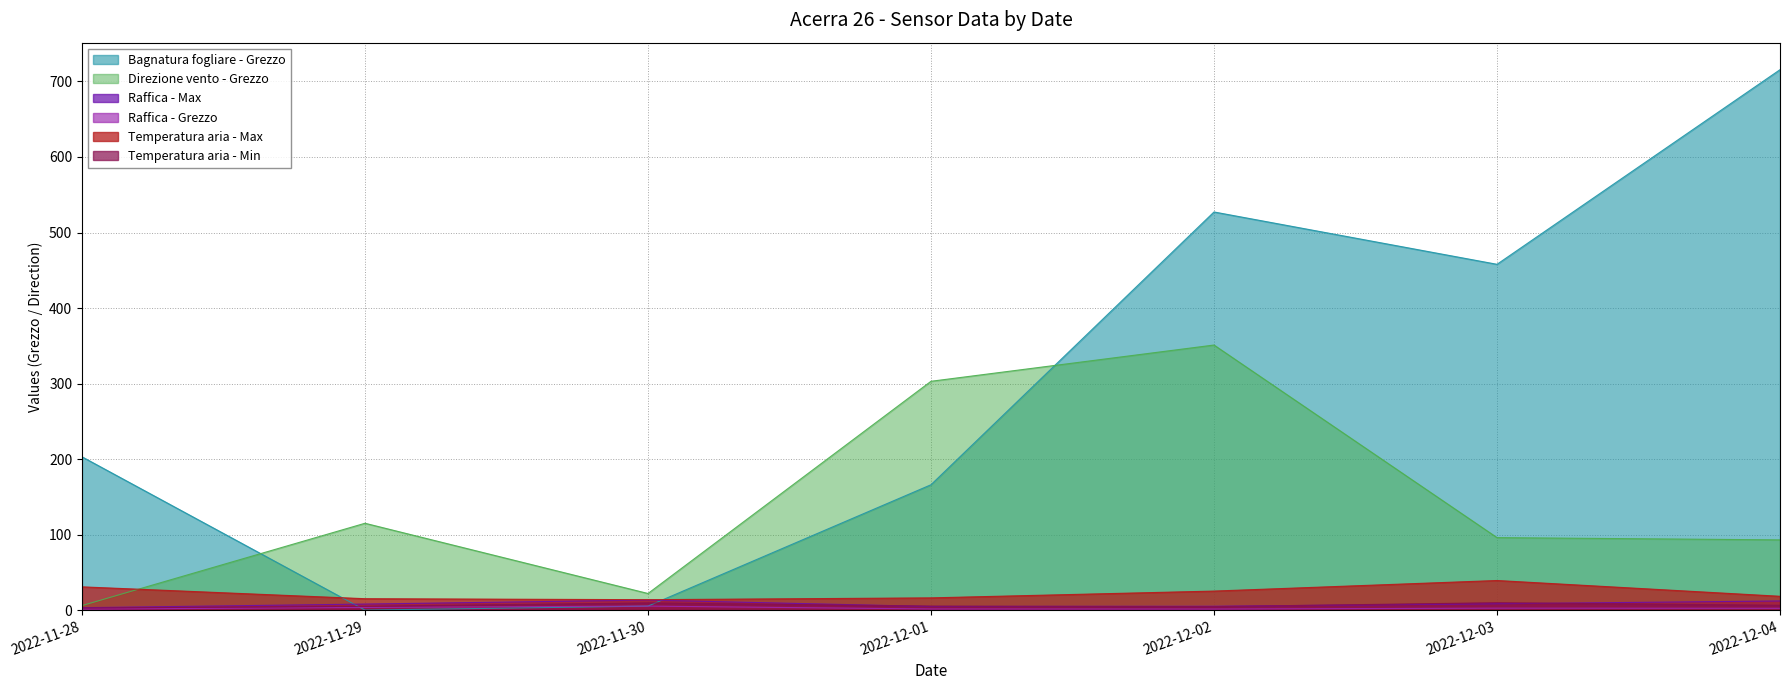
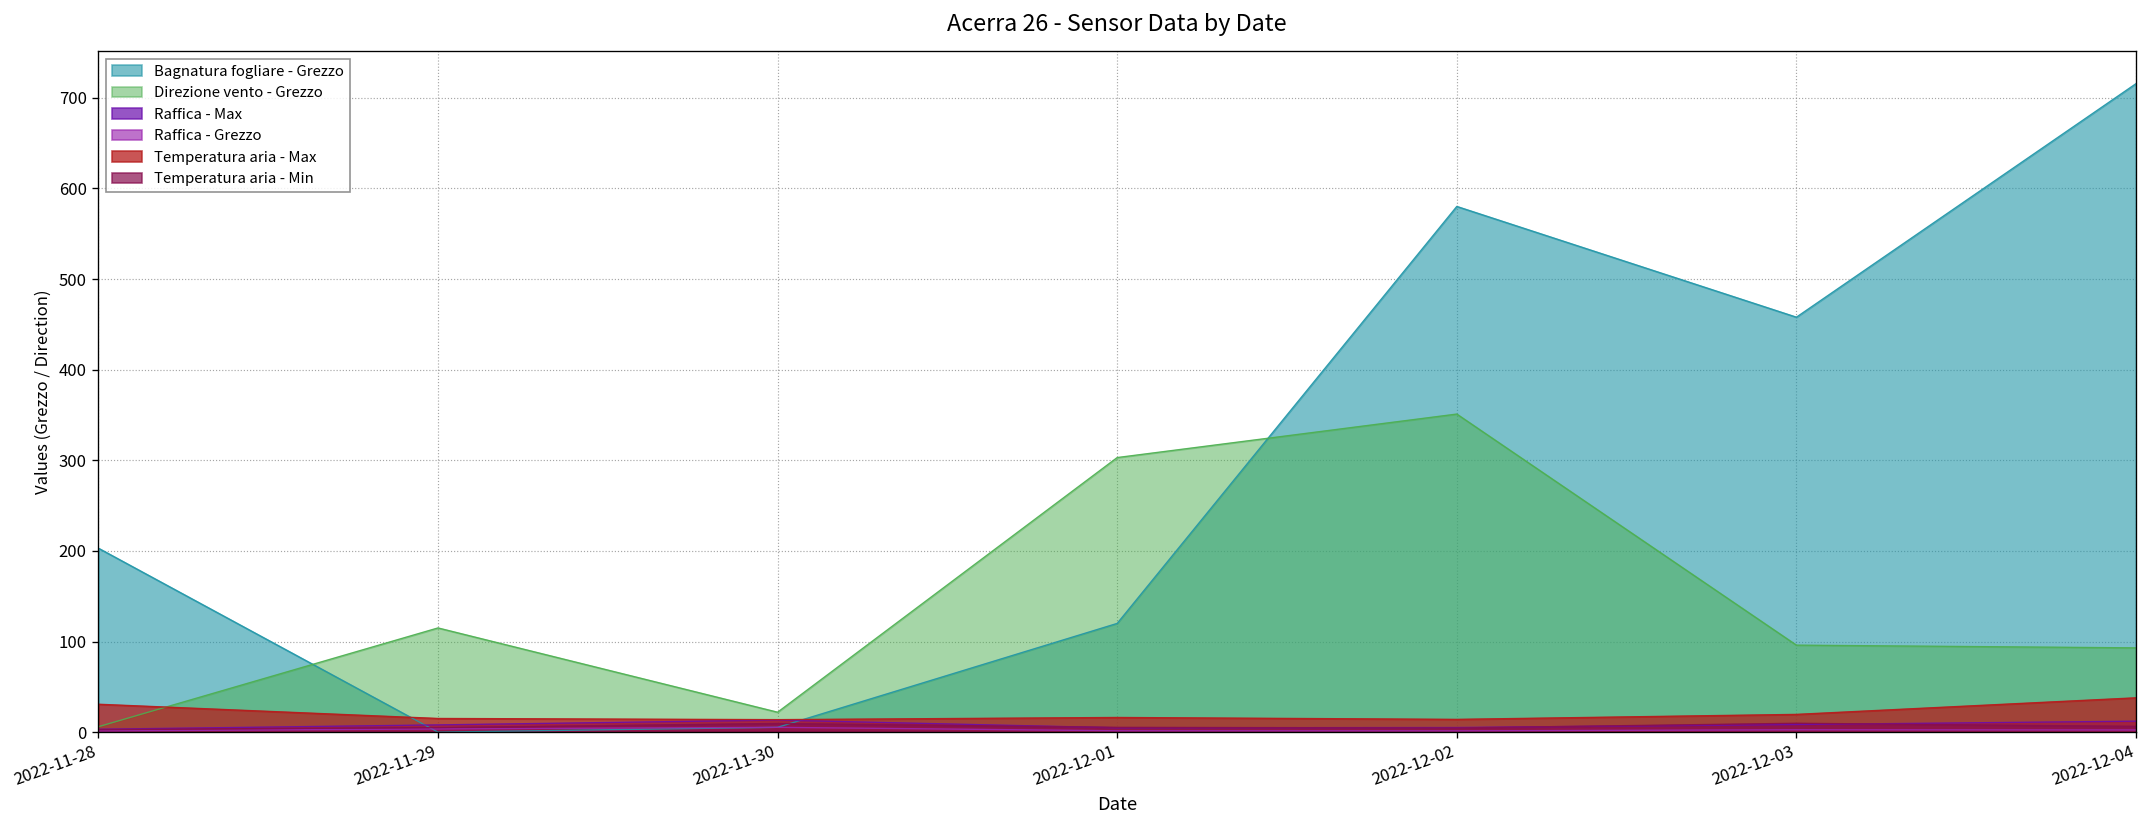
Bagnatura fogliare - Grezzo, 2022-12-01: 170 -> 120
Bagnatura fogliare - Grezzo, 2022-12-02: 530 -> 580
Temperatura aria - Max, 2022-12-02: 30 -> 10
Temperatura aria - Max, 2022-12-03: 40 -> 20
Temperatura aria - Max, 2022-12-04: 20 -> 40
